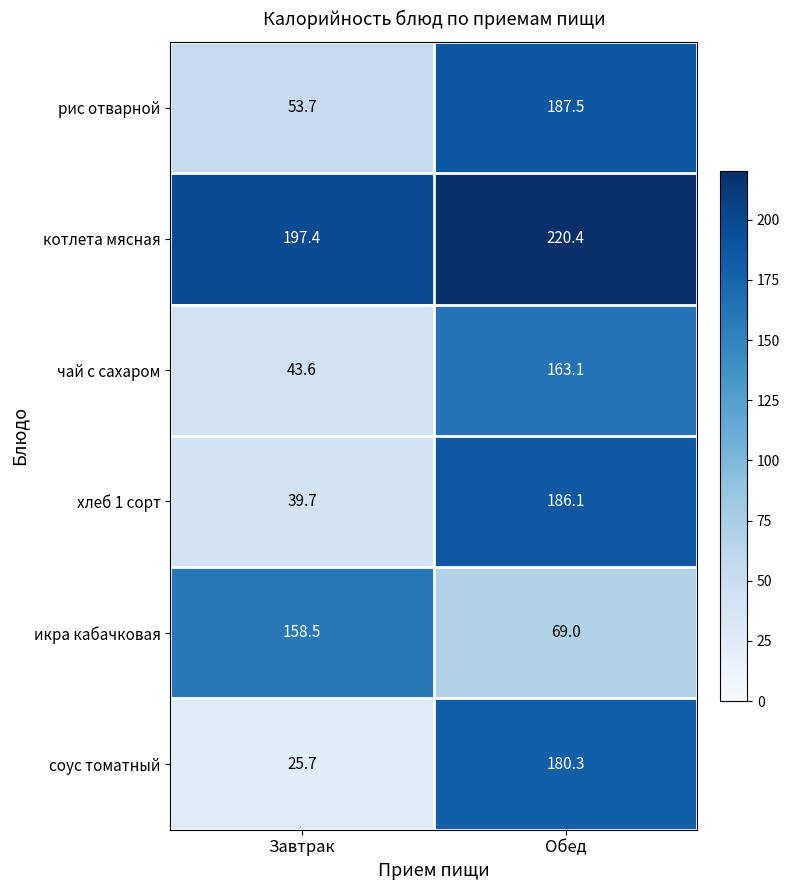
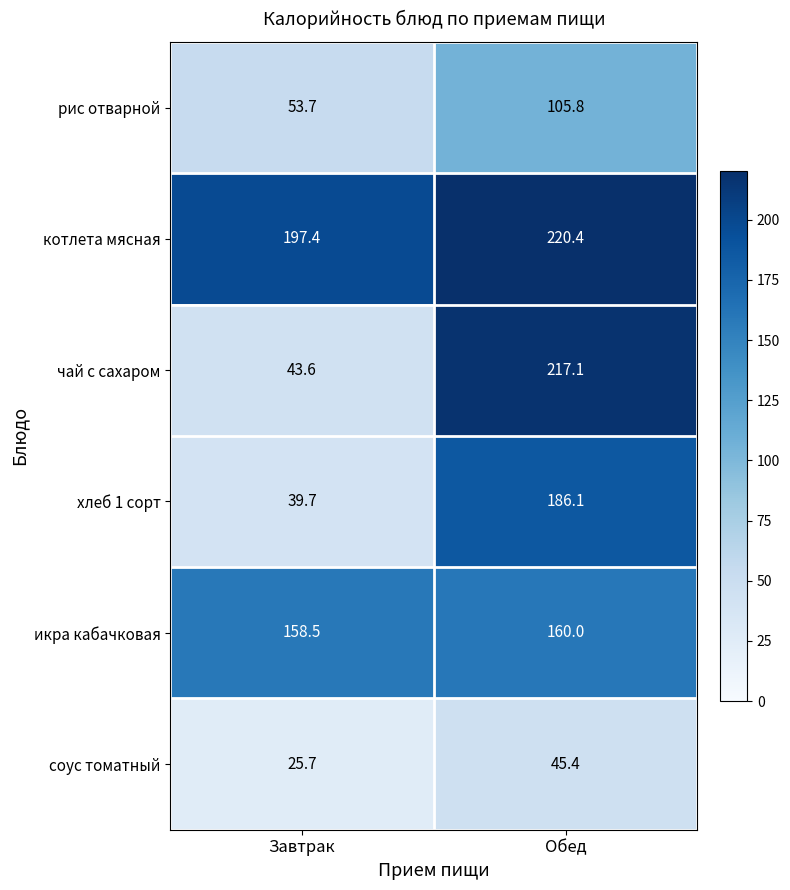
рис отварной, Обед: 187.5 -> 105.8
чай с сахаром, Обед: 163.1 -> 217.1
икра кабачковая, Обед: 69.0 -> 160.0
соус томатный, Обед: 180.3 -> 45.4
